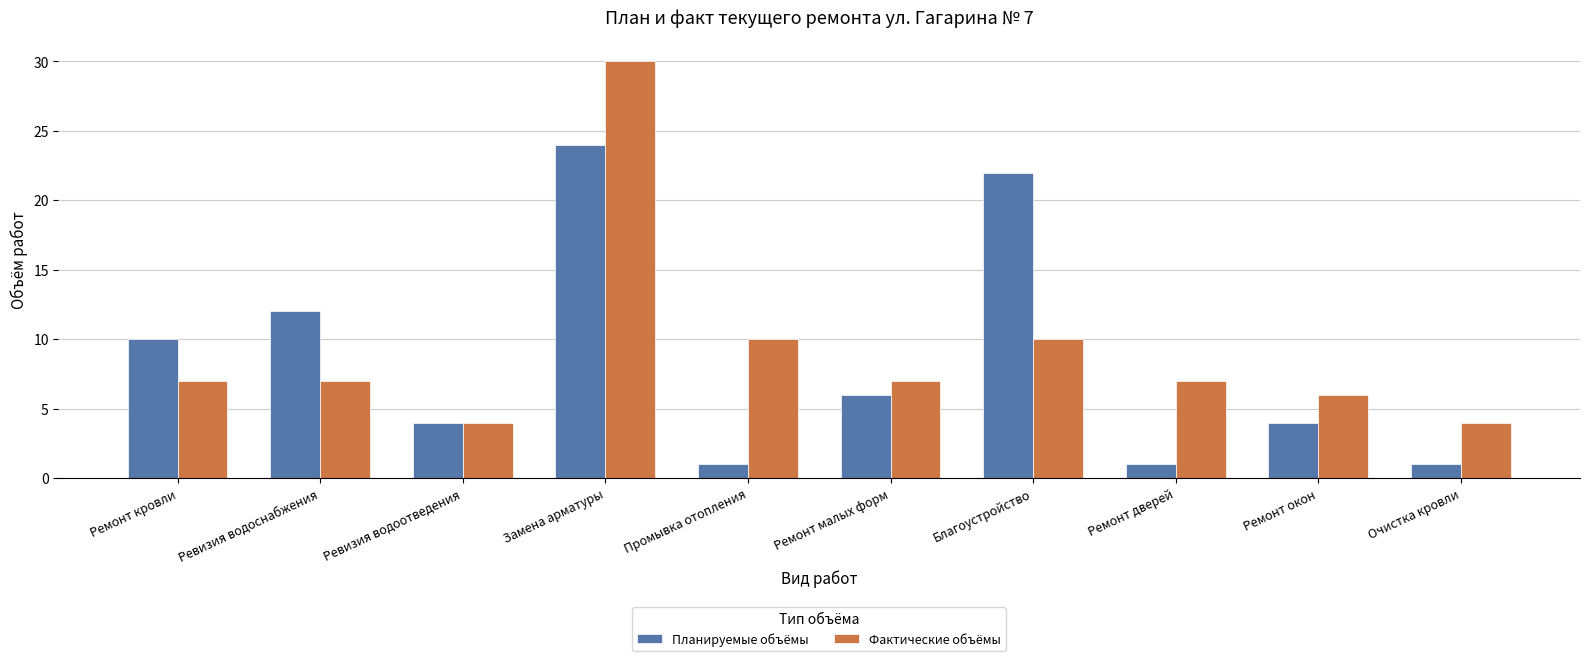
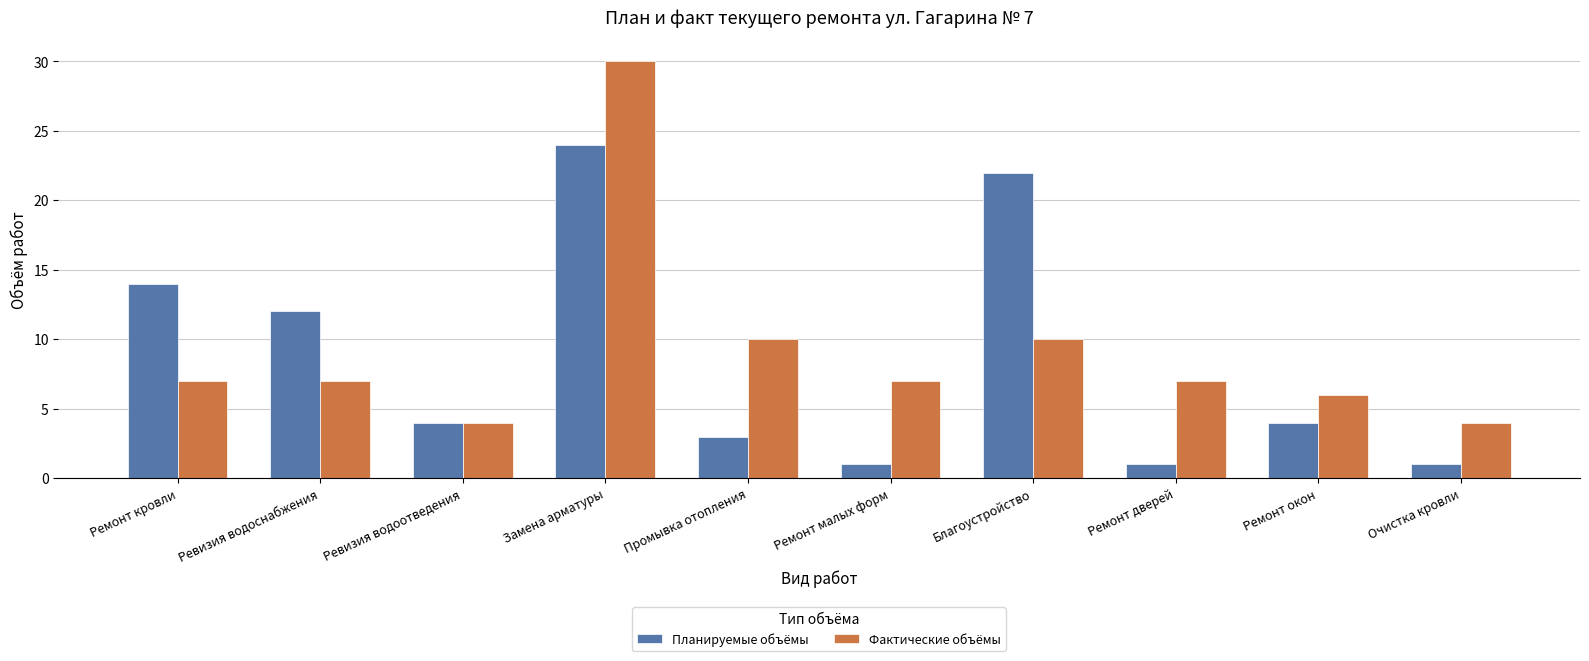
Планируемые объёмы, Ремонт кровли: 10 -> 14
Планируемые объёмы, Промывка отопления: 1 -> 3
Планируемые объёмы, Ремонт малых форм: 6 -> 1
